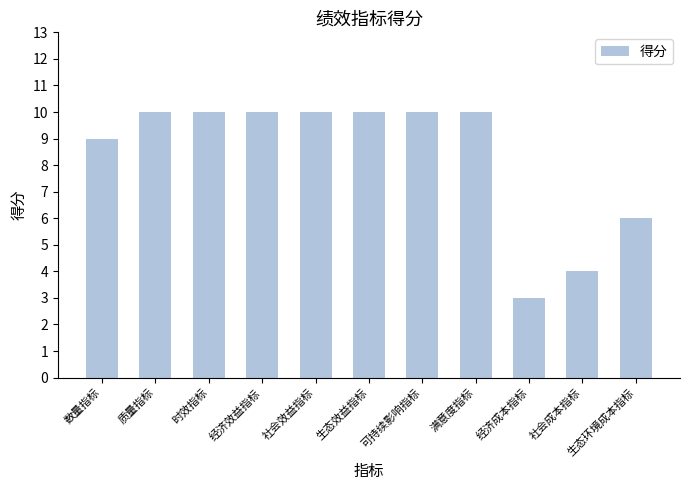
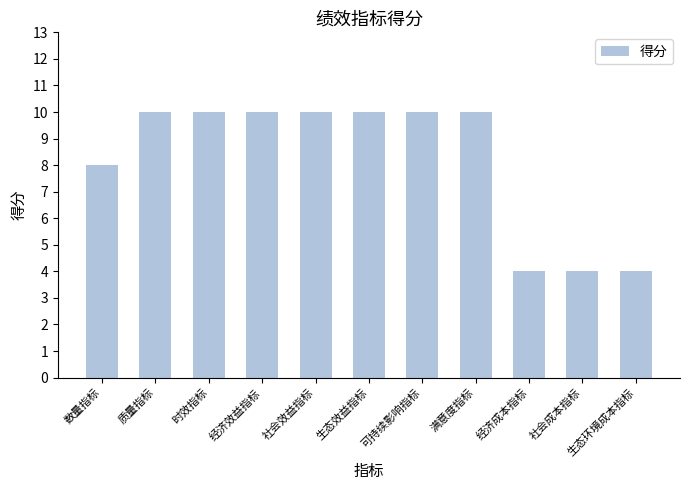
数量指标: 9 -> 8
经济成本指标: 3 -> 4
生态环境成本指标: 6 -> 4
